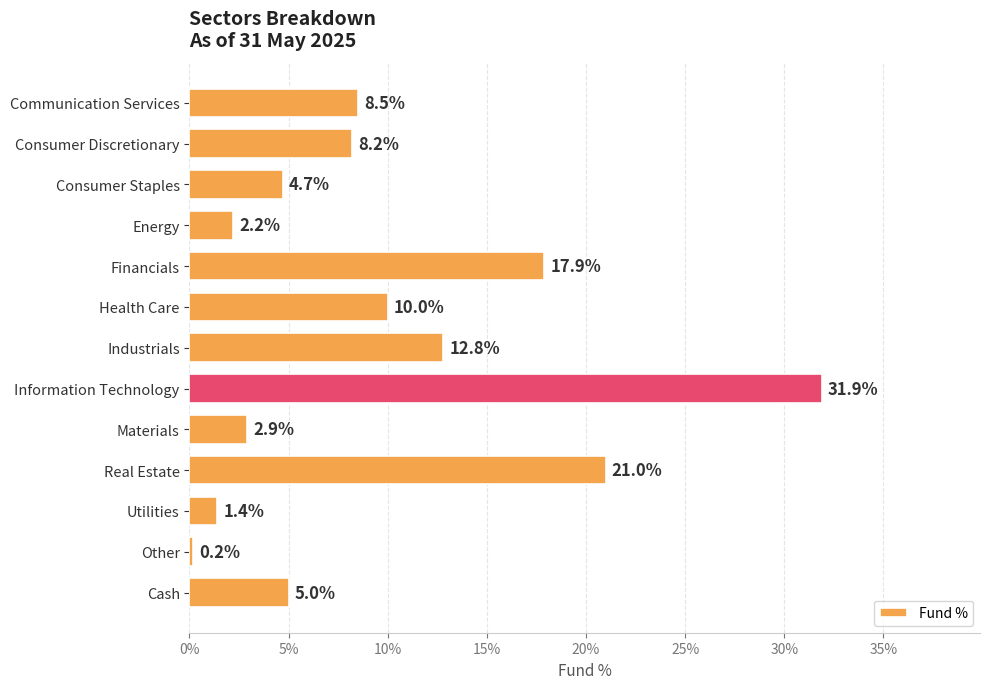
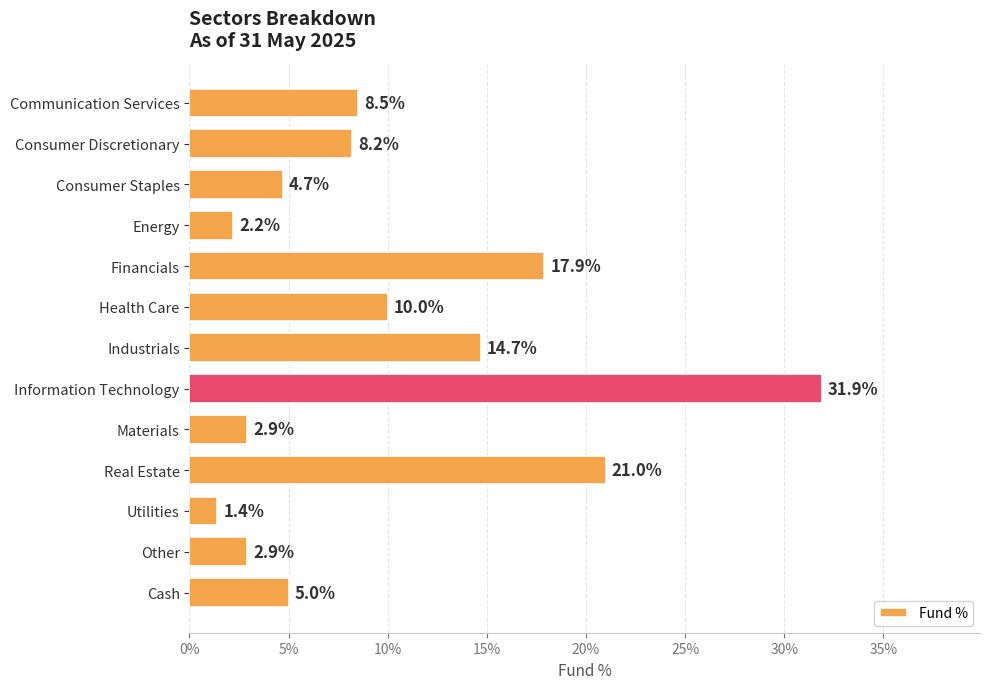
Industrials: 12.8% -> 14.7%
Other: 0.2% -> 2.9%
